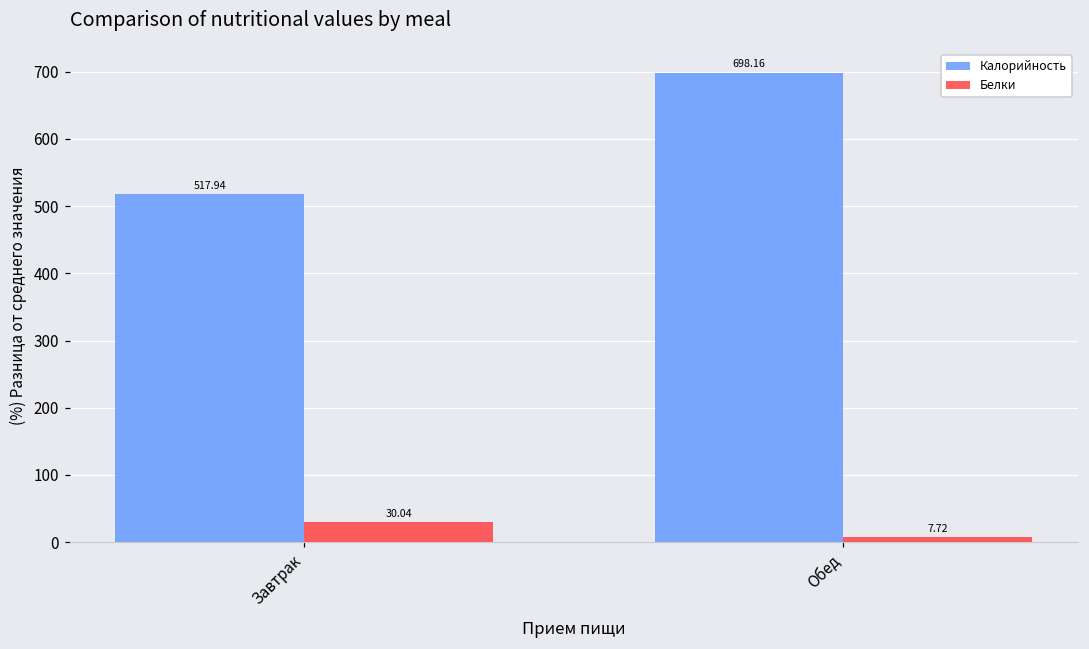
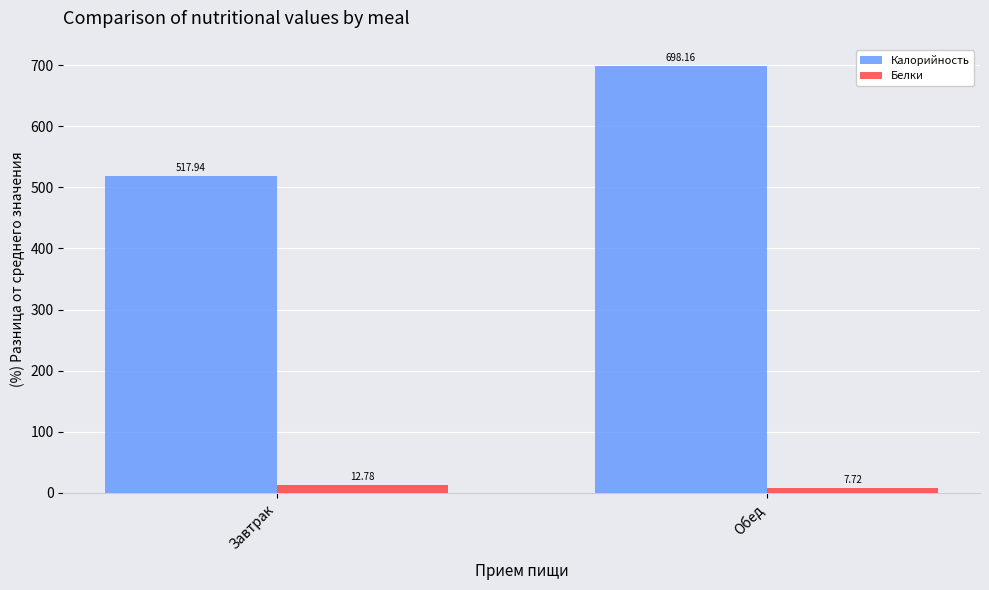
Белки, Завтрак: 30.04 -> 12.78
